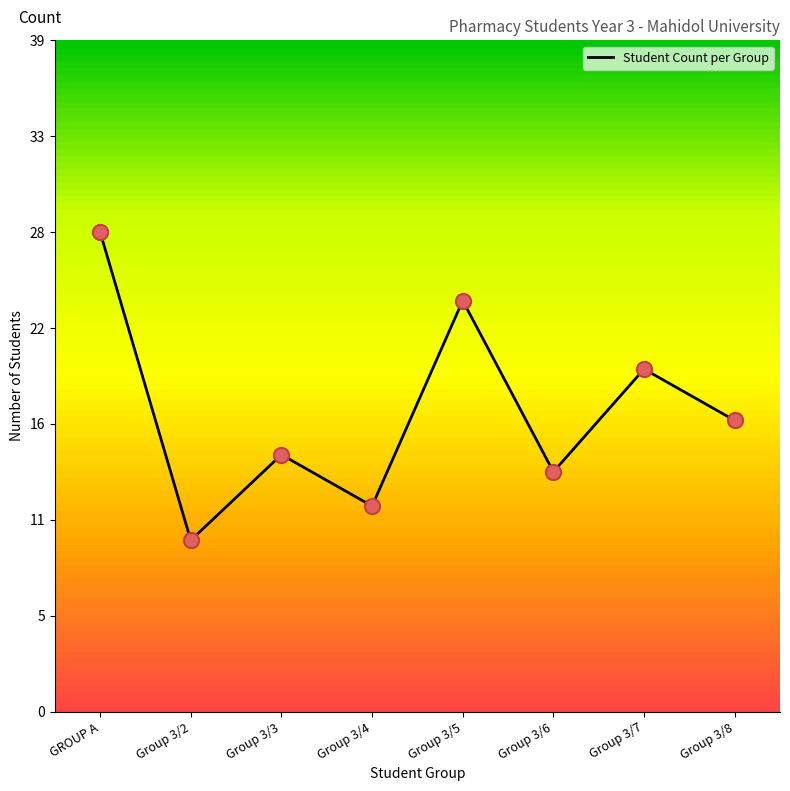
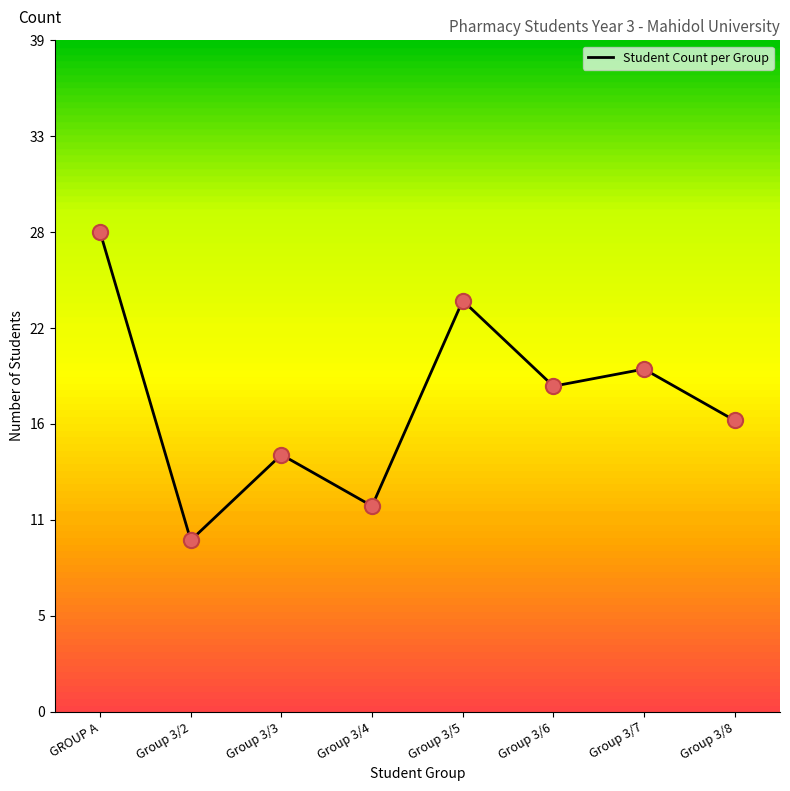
Group 3/6: 14 -> 19
